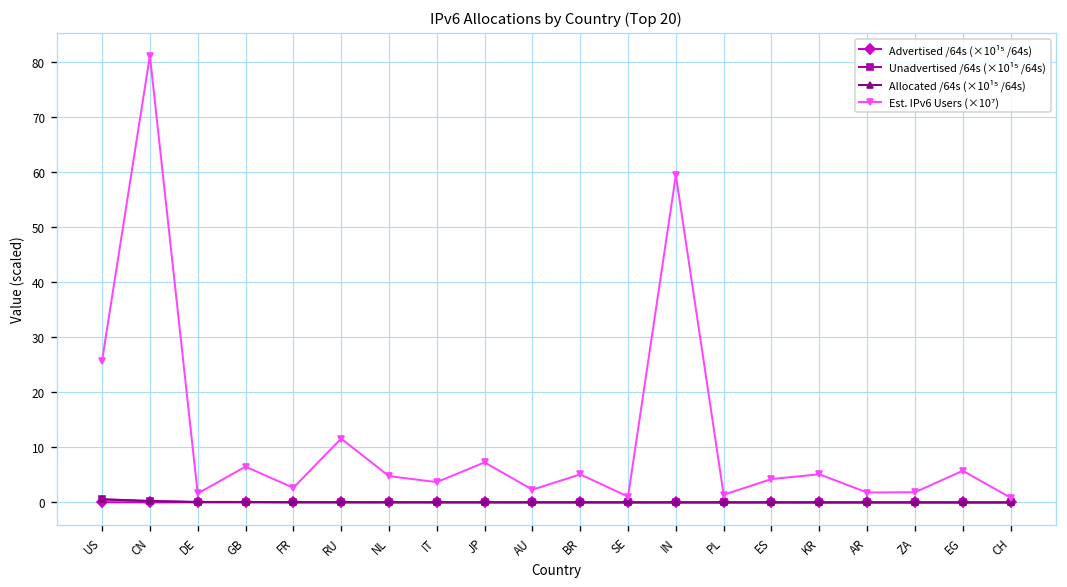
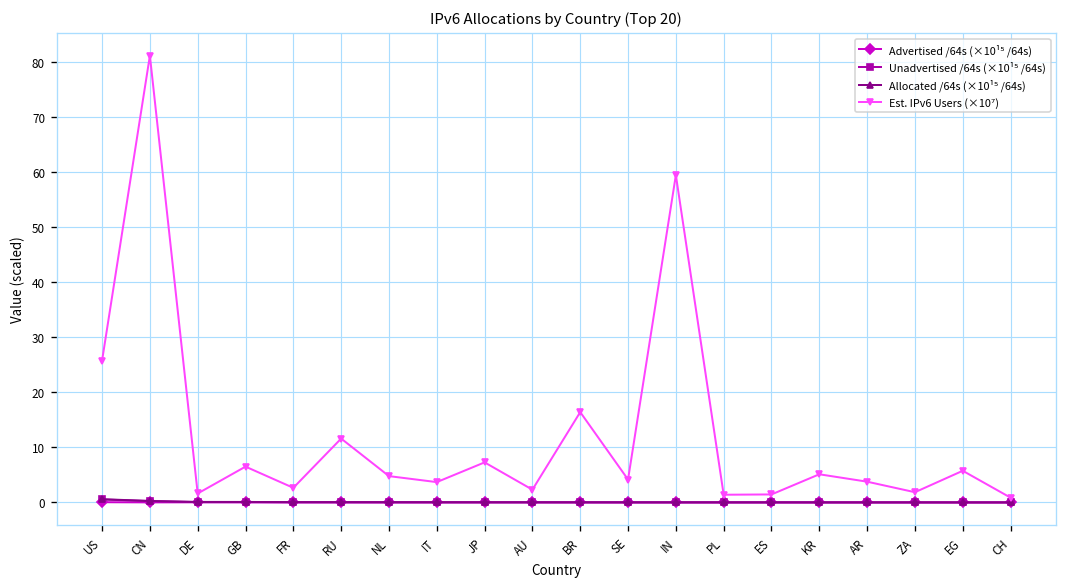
Est. IPv6 Users (×10⁷), BR: 5 -> 16
Est. IPv6 Users (×10⁷), SE: 1 -> 4
Est. IPv6 Users (×10⁷), ES: 4 -> 1
Est. IPv6 Users (×10⁷), AR: 2 -> 4
